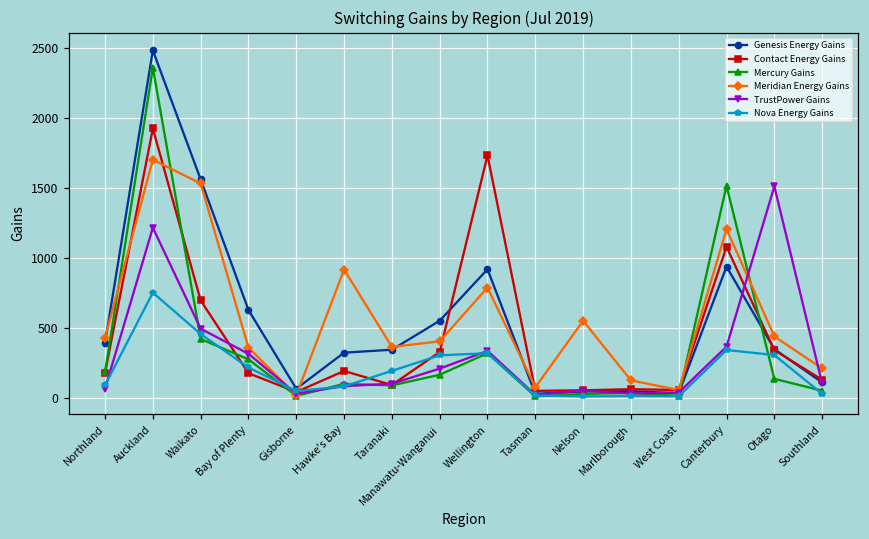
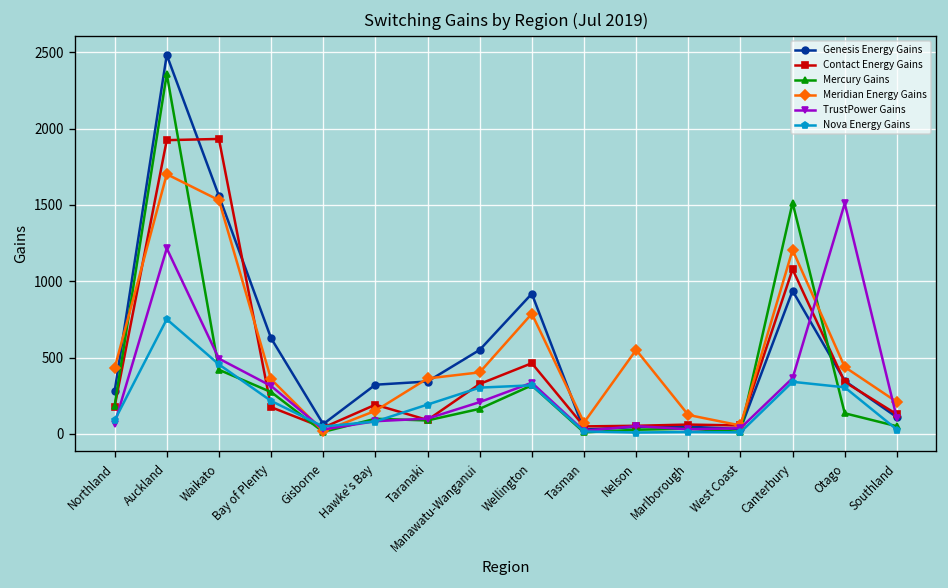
Genesis Energy Gains, Northland: 390 -> 280
Contact Energy Gains, Waikato: 700 -> 1930
Meridian Energy Gains, Hawke's Bay: 920 -> 150
Contact Energy Gains, Wellington: 1730 -> 460
